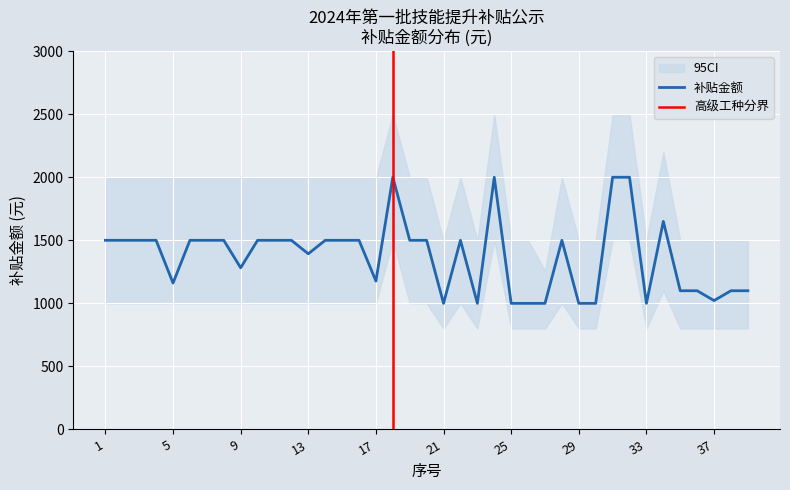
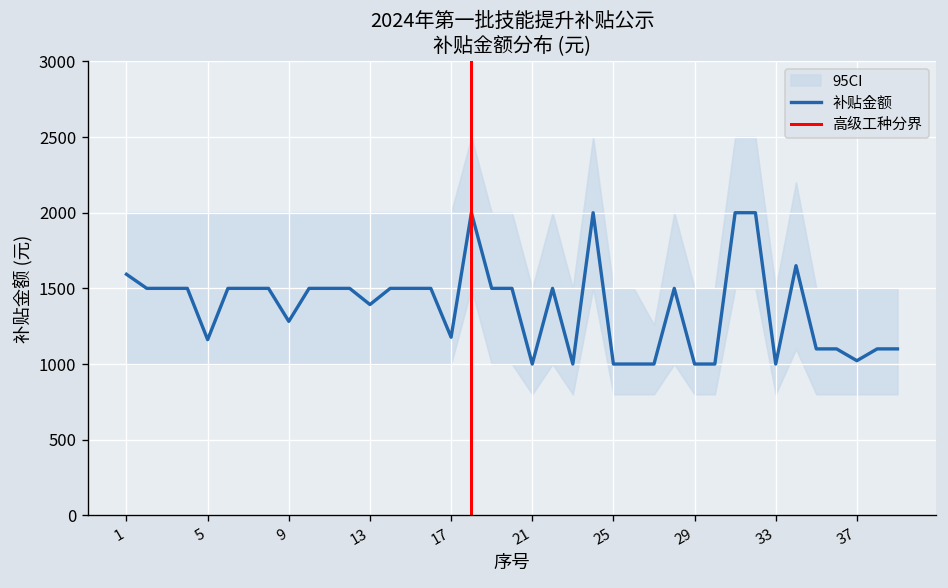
补贴金额, 1: 1500 -> 1590
